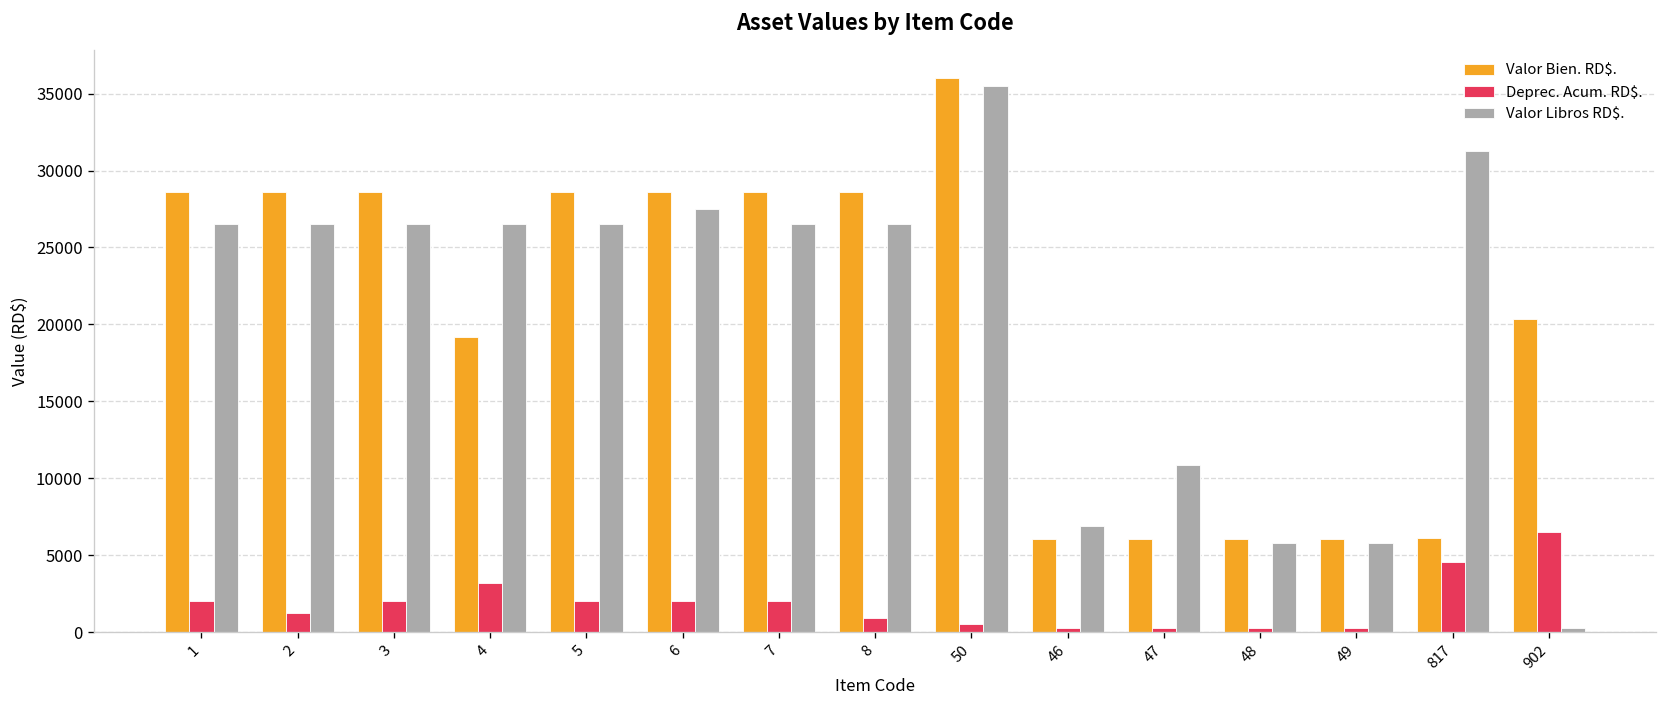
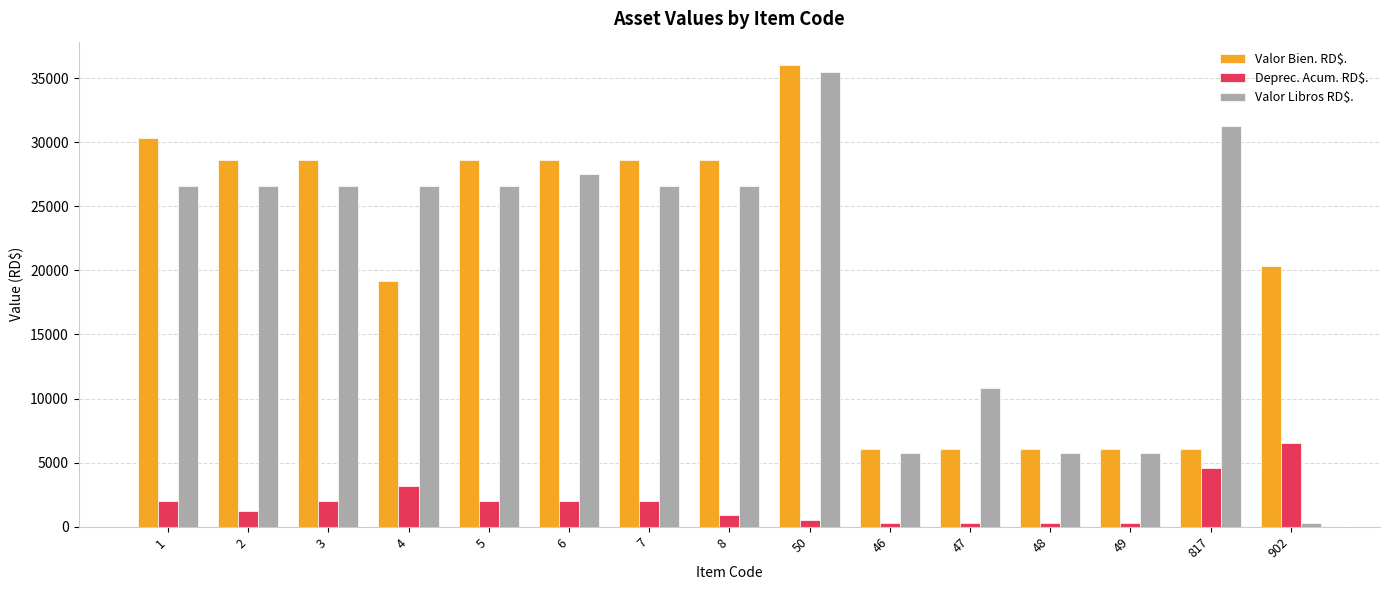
Valor Bien. RD$., 1: 28600 -> 30300
Valor Libros RD$., 46: 6900 -> 5800
